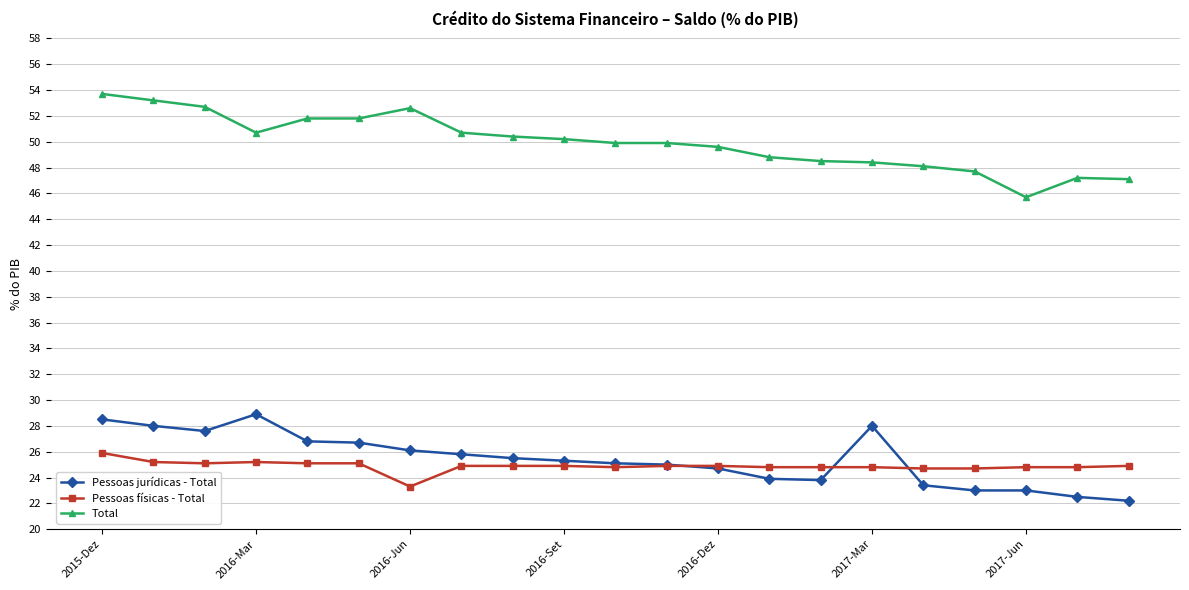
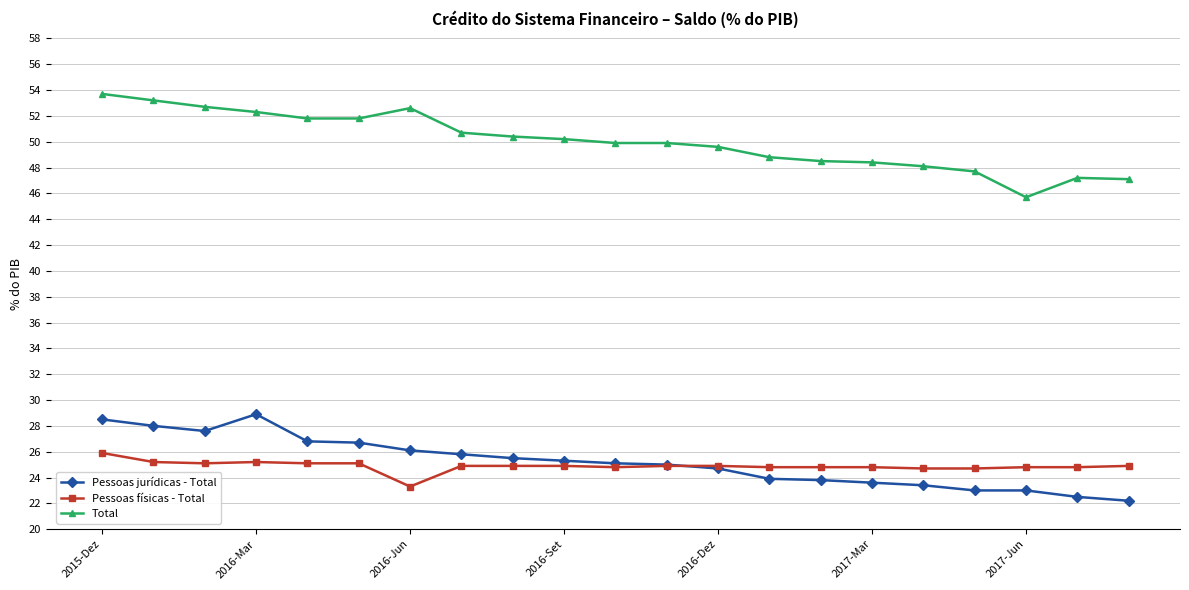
Total, 2016-Mar: 50.7 -> 52.3
Pessoas jurídicas - Total, 2017-Mar: 28.0 -> 23.6
